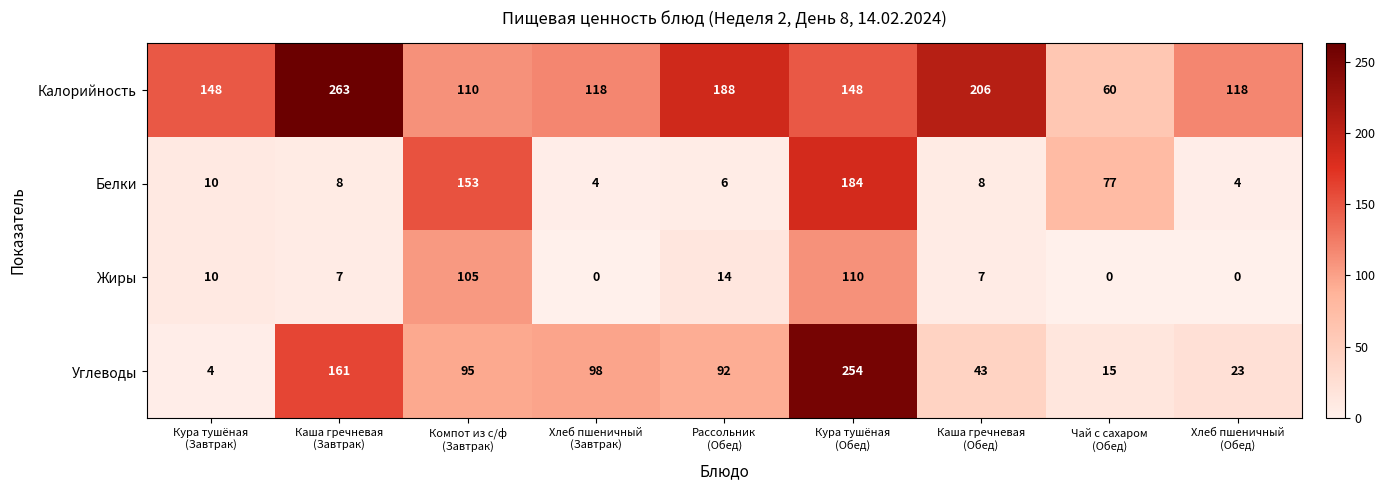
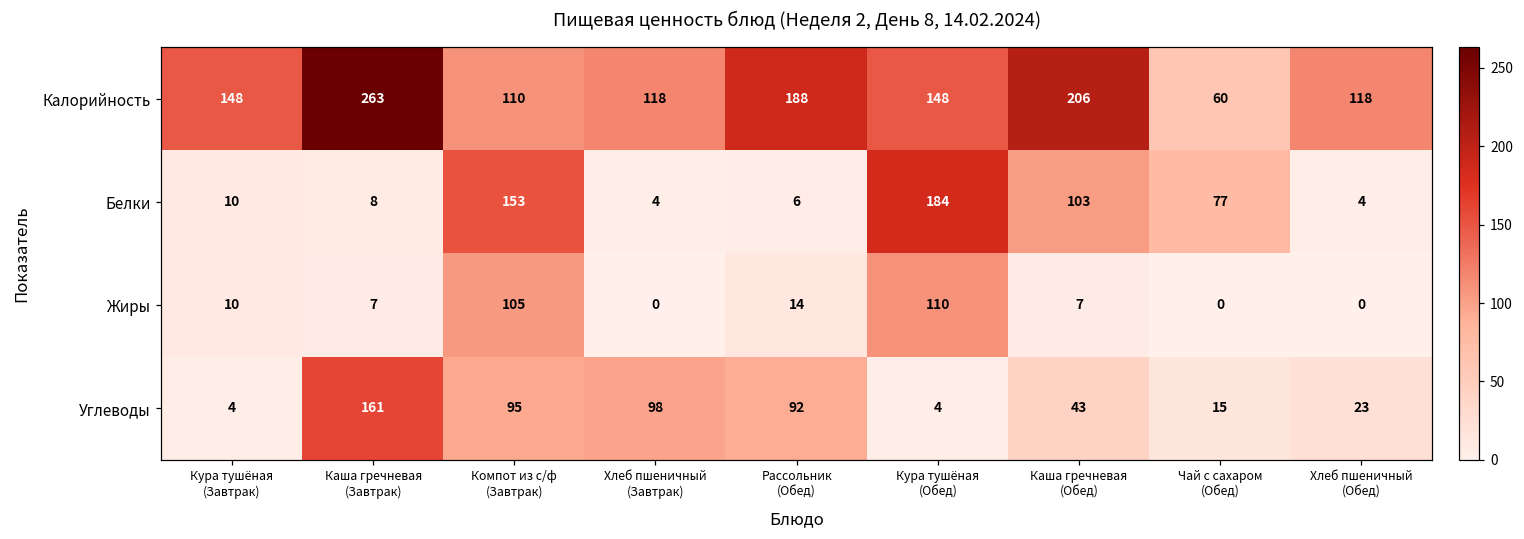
Белки, Каша гречневая (Обед): 8 -> 103
Углеводы, Кура тушёная (Обед): 254 -> 4
